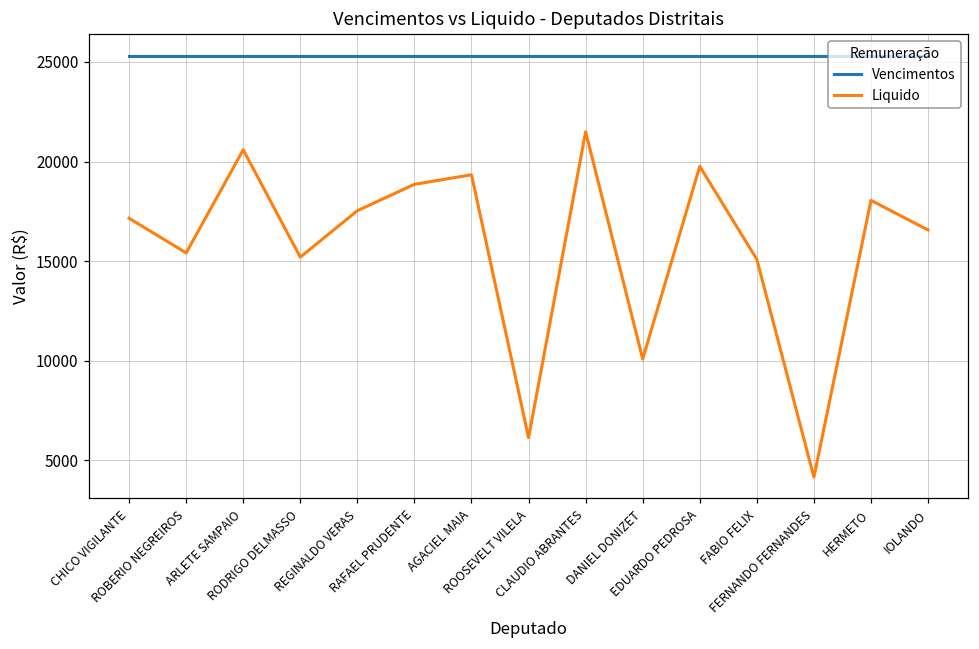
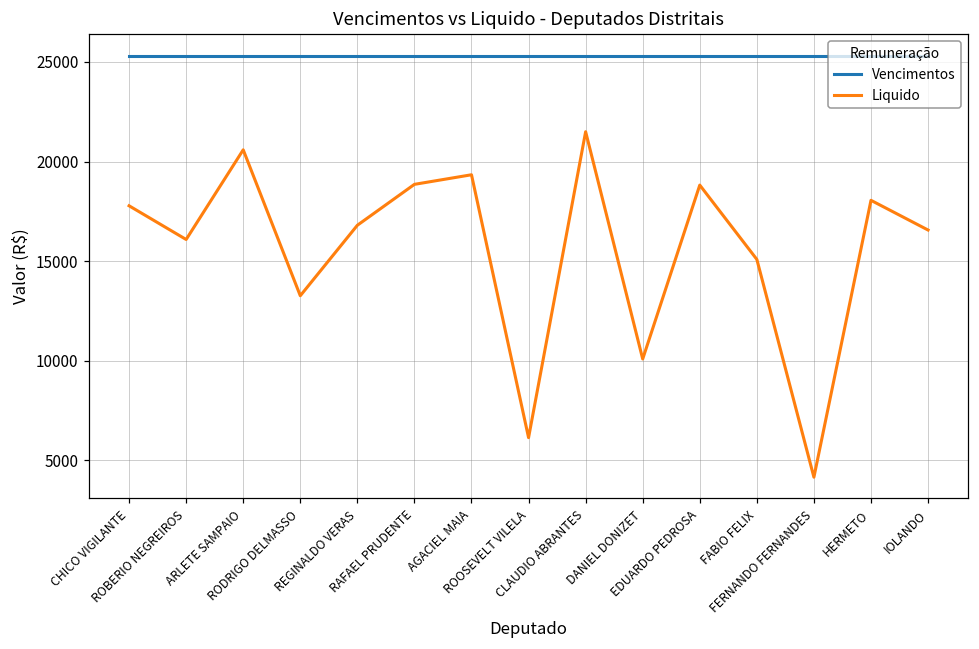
Liquido, CHICO VIGILANTE: 17200 -> 17800
Liquido, ROBERIO NEGREIROS: 15400 -> 16100
Liquido, RODRIGO DELMASSO: 15200 -> 13300
Liquido, REGINALDO VERAS: 17500 -> 16800
Liquido, EDUARDO PEDROSA: 19800 -> 18800
